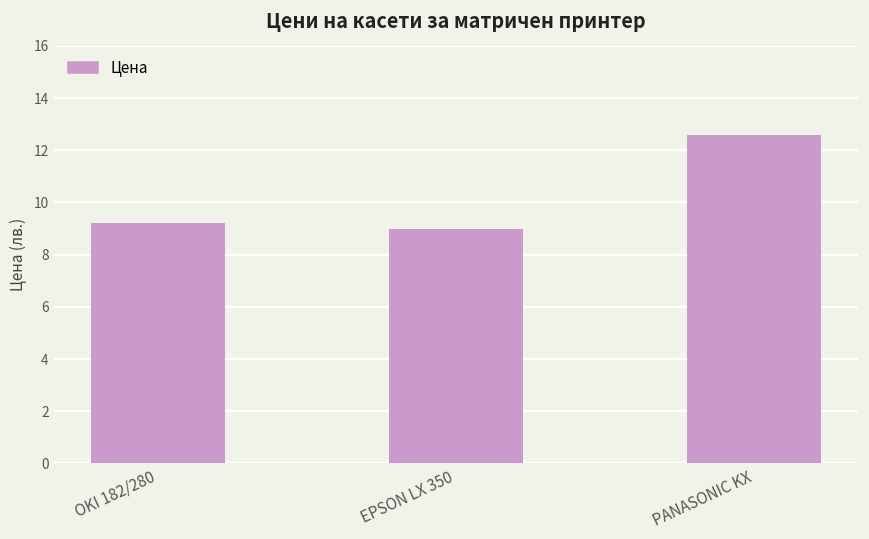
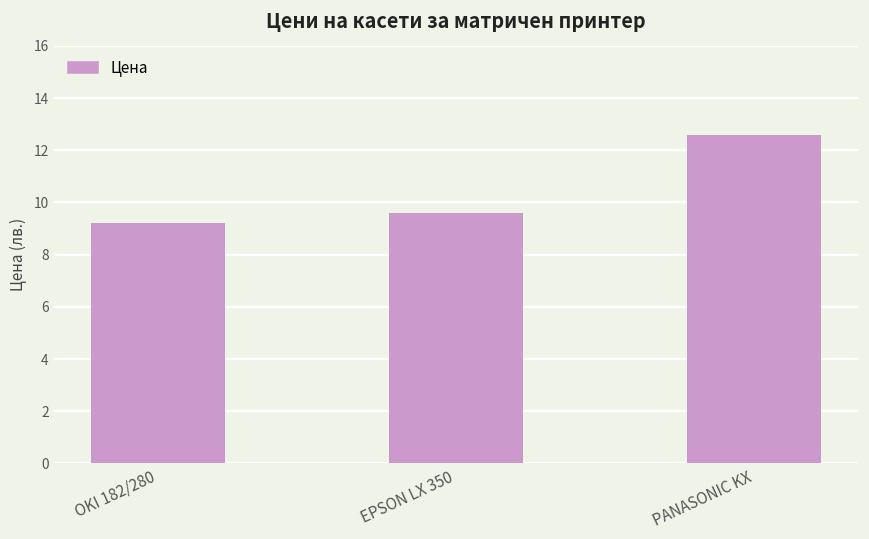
EPSON LX 350: 9.0 -> 9.6
